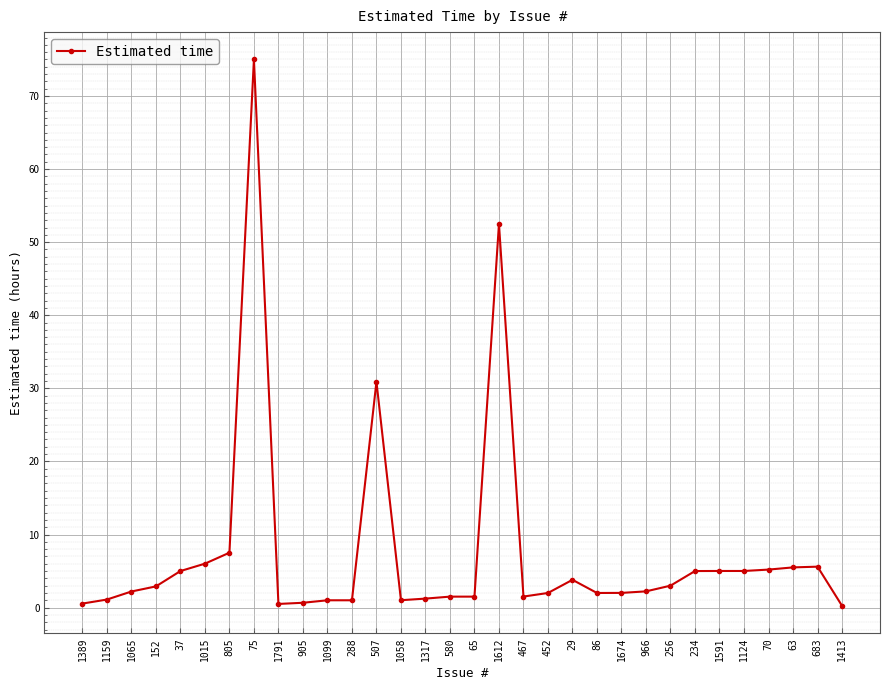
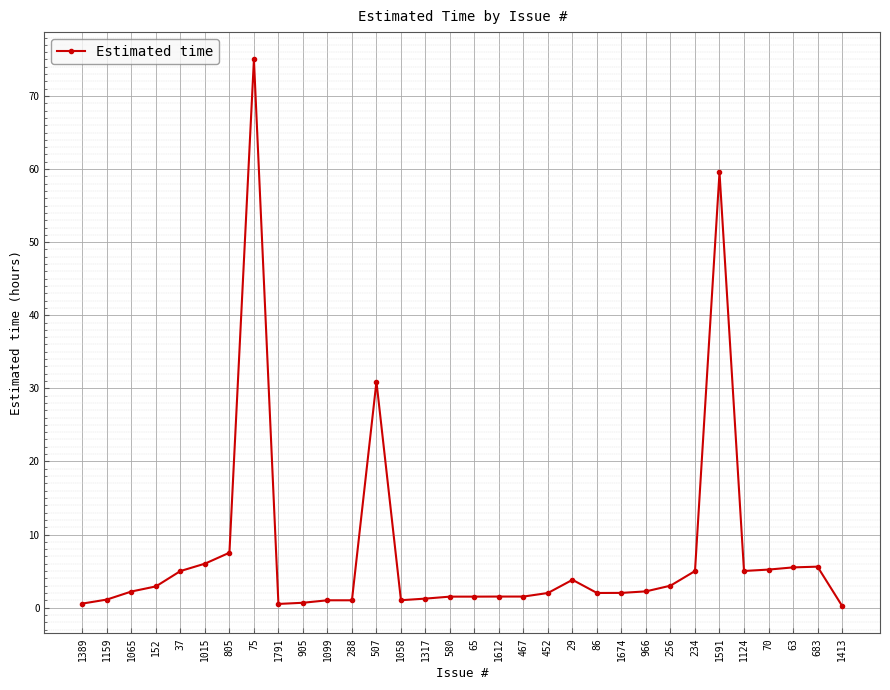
1612: 52 -> 2
1591: 5 -> 60
